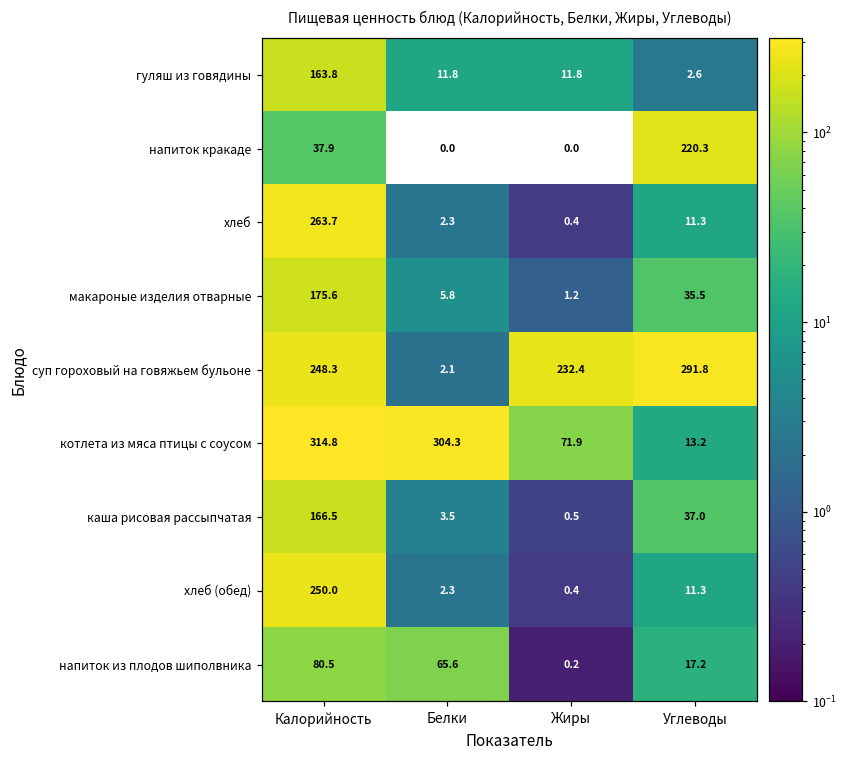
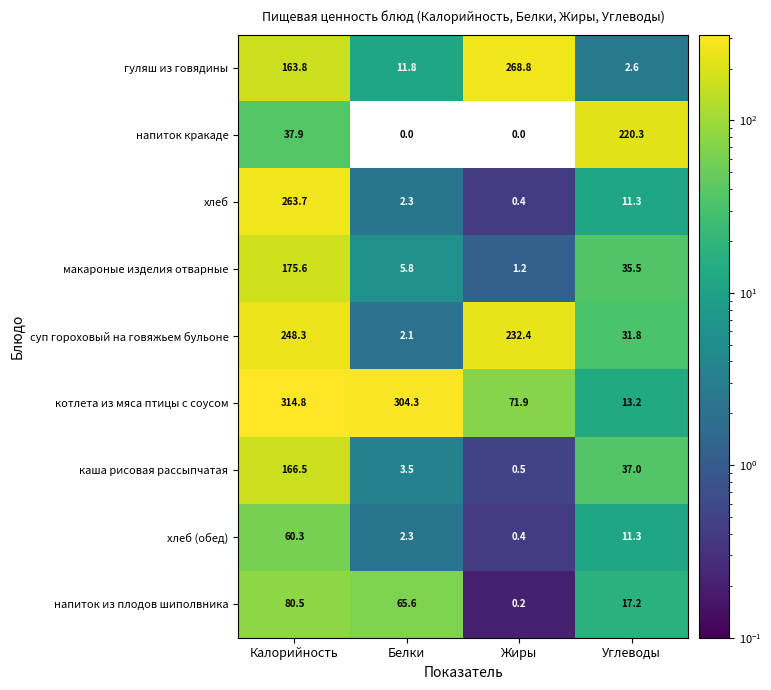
гуляш из говядины, Жиры: 11.8 -> 268.8
суп гороховый на говяжьем бульоне, Углеводы: 291.8 -> 31.8
хлеб (обед), Калорийность: 250.0 -> 60.3
